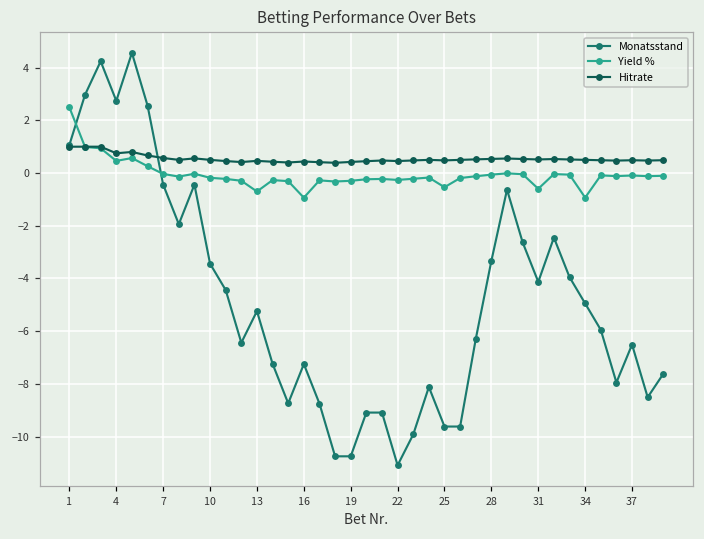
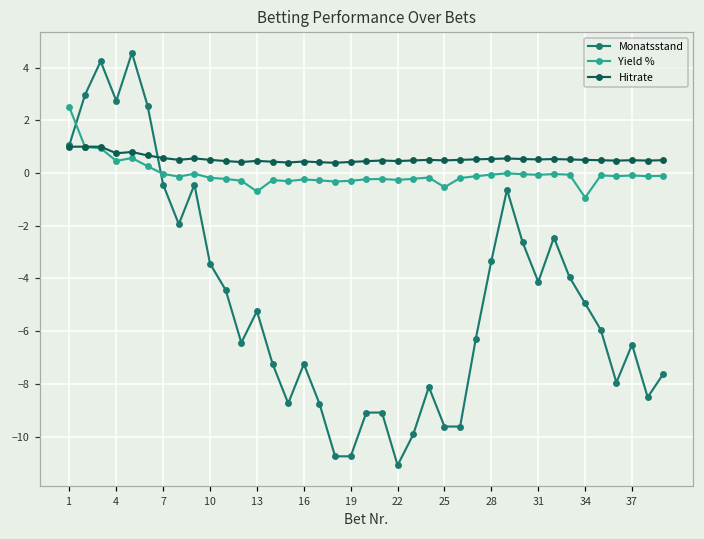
Yield %, 16: -0.9 -> -0.2
Yield %, 31: -0.6 -> -0.1
